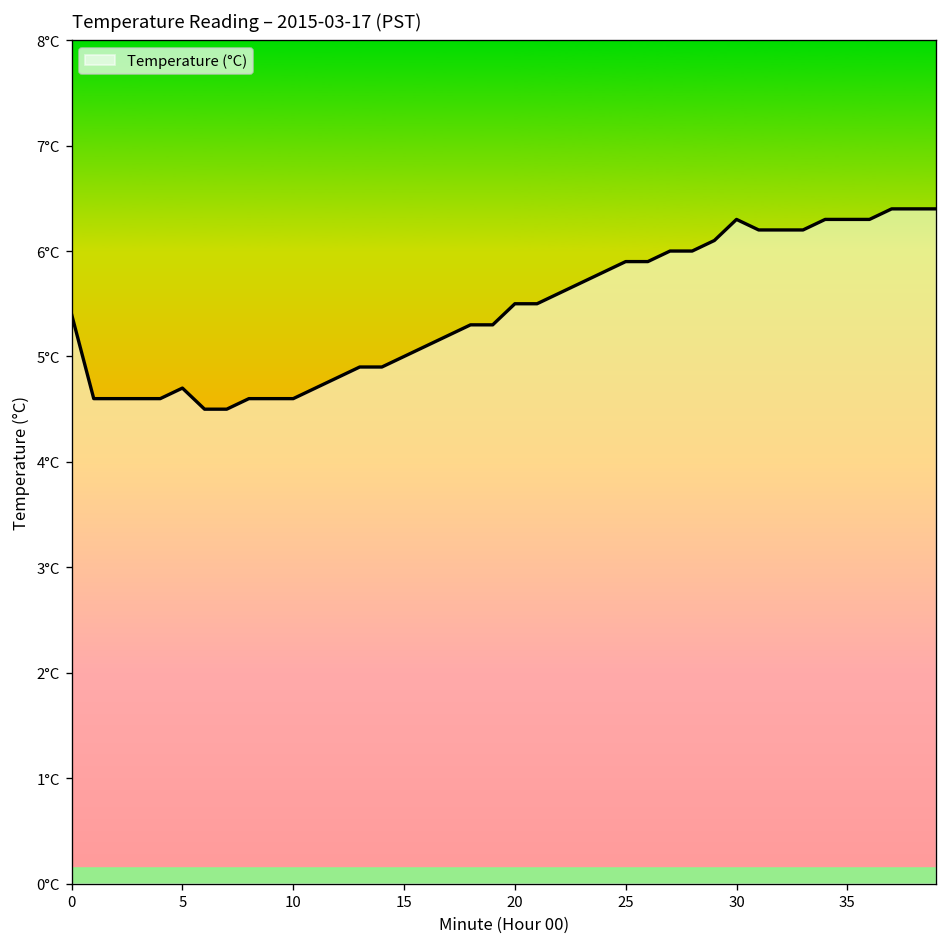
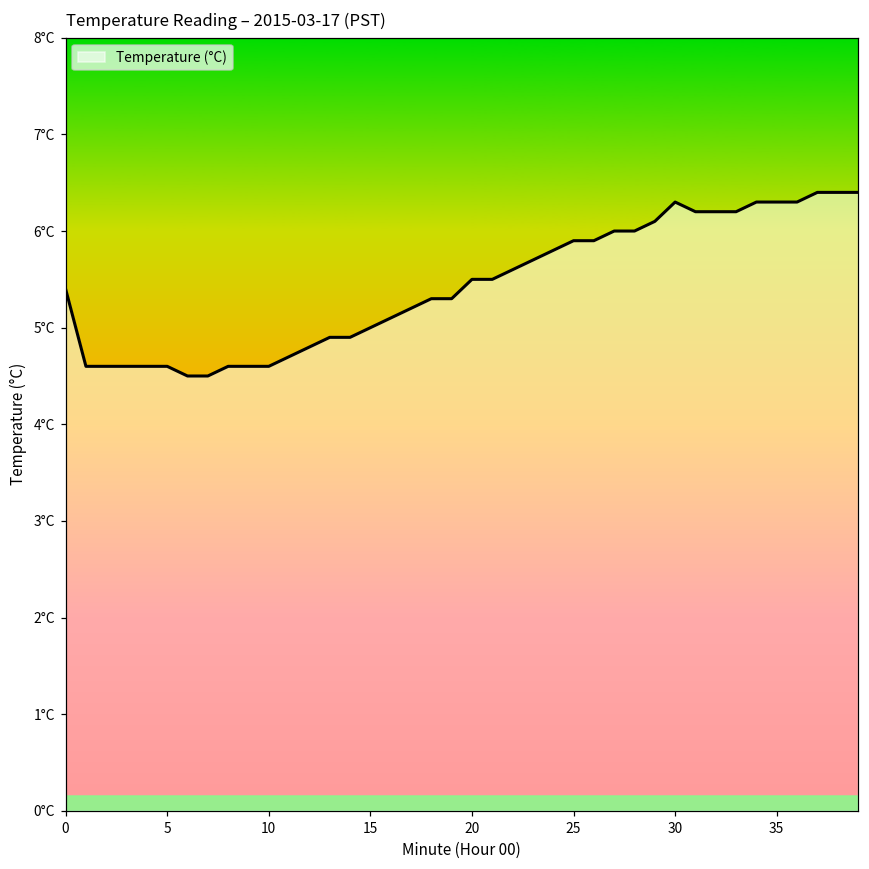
5: 4.7°C -> 4.6°C
